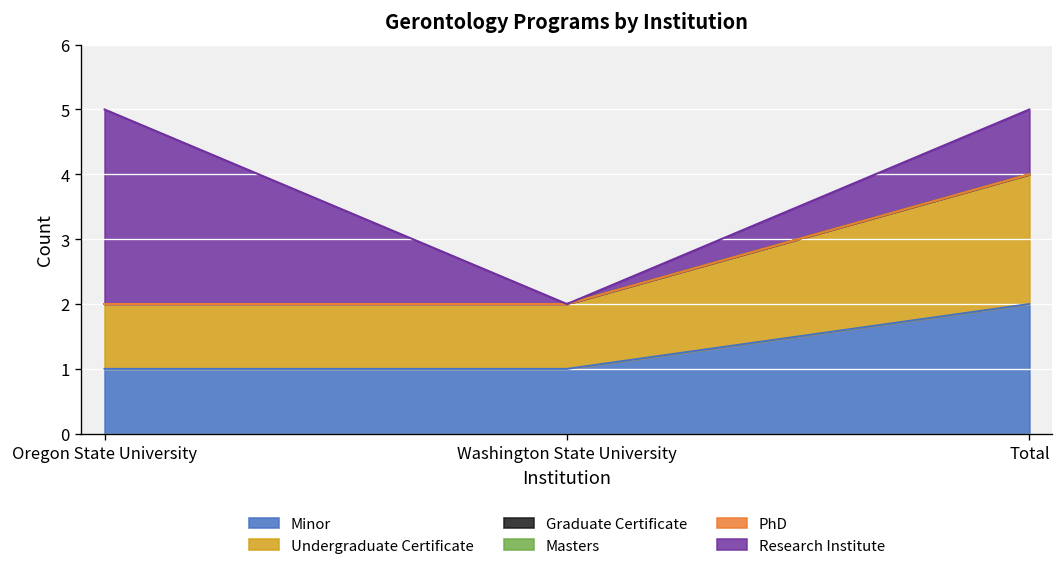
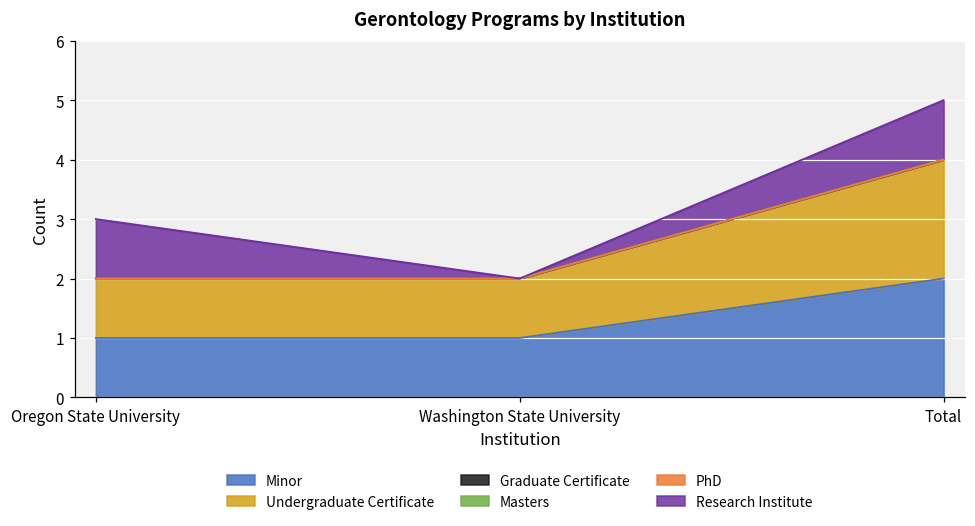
Research Institute, Oregon State University: 3 -> 1
